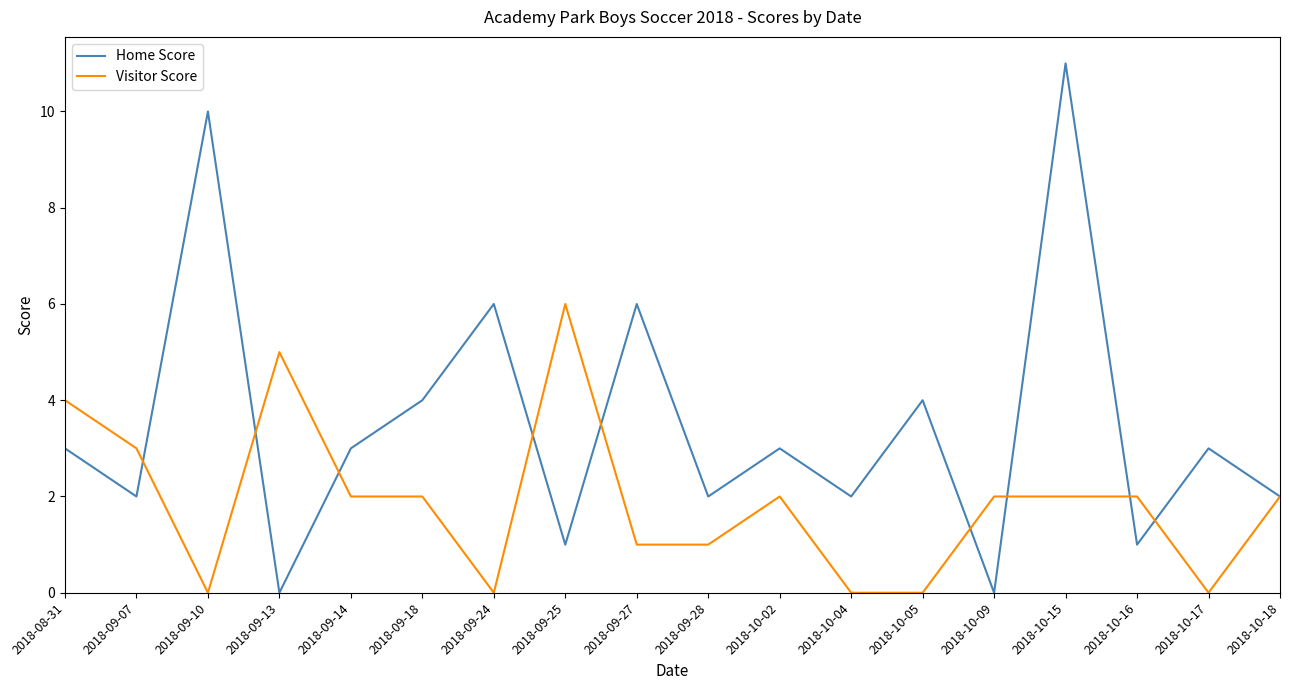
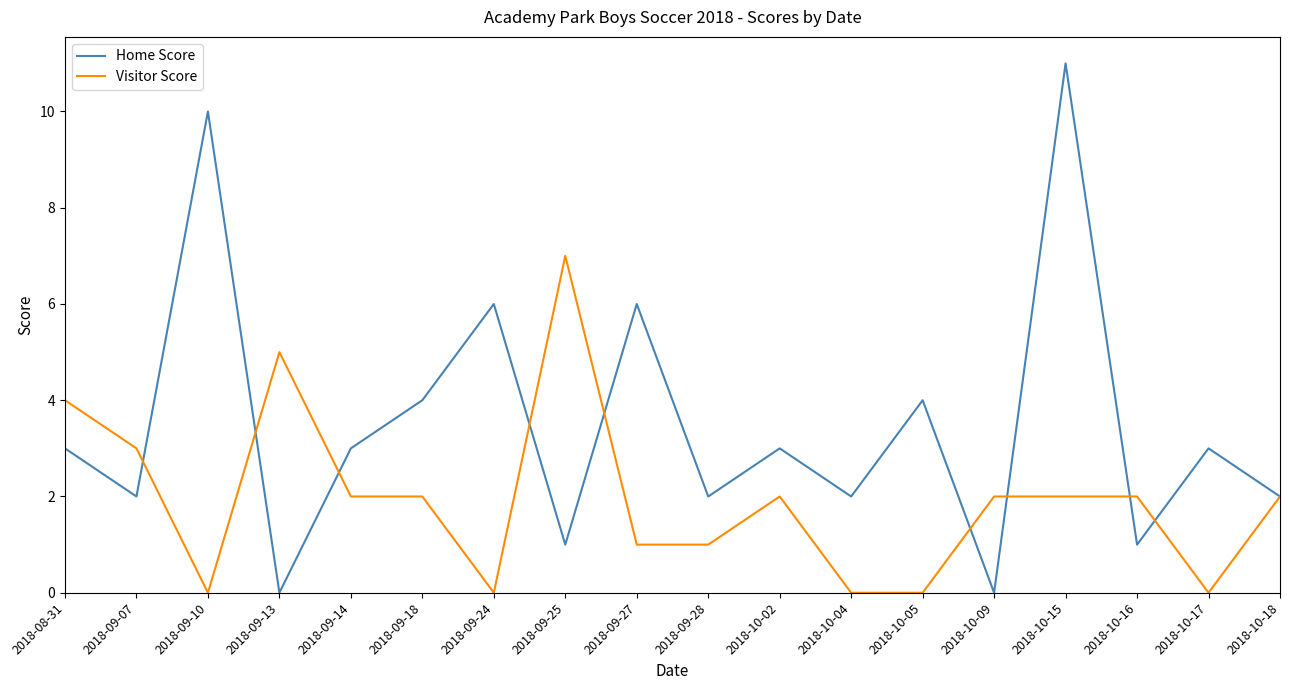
Visitor Score, 2018-09-25: 6 -> 7
